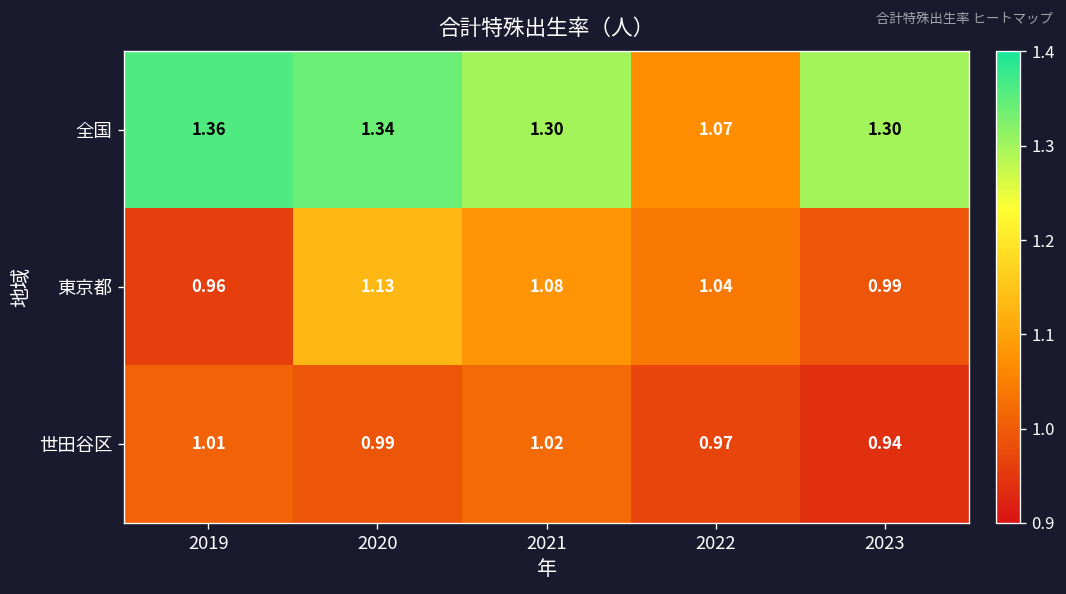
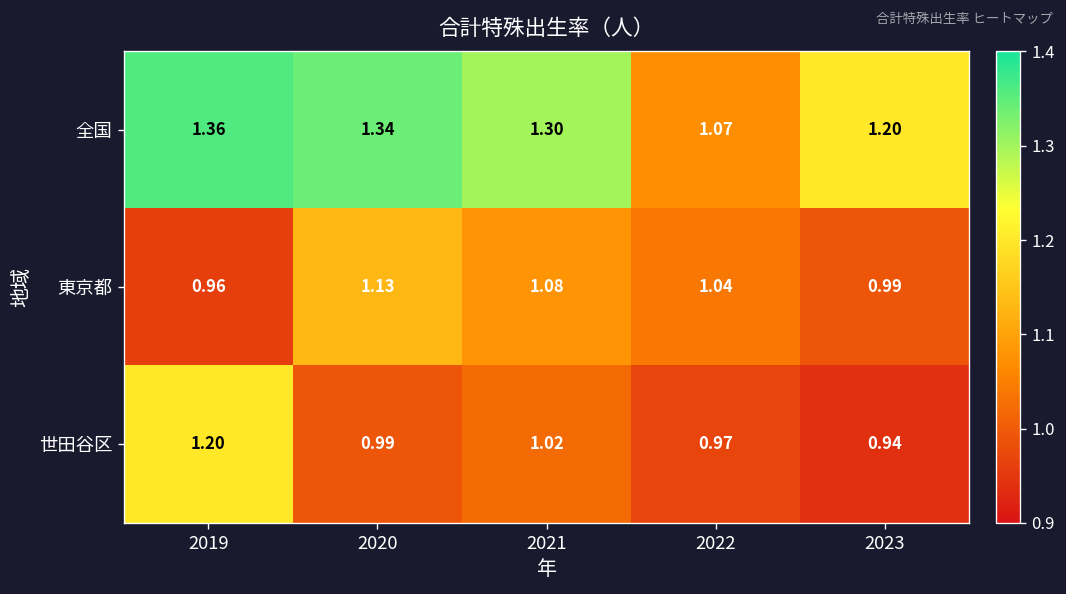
全国, 2023: 1.30 -> 1.20
世田谷区, 2019: 1.01 -> 1.20
